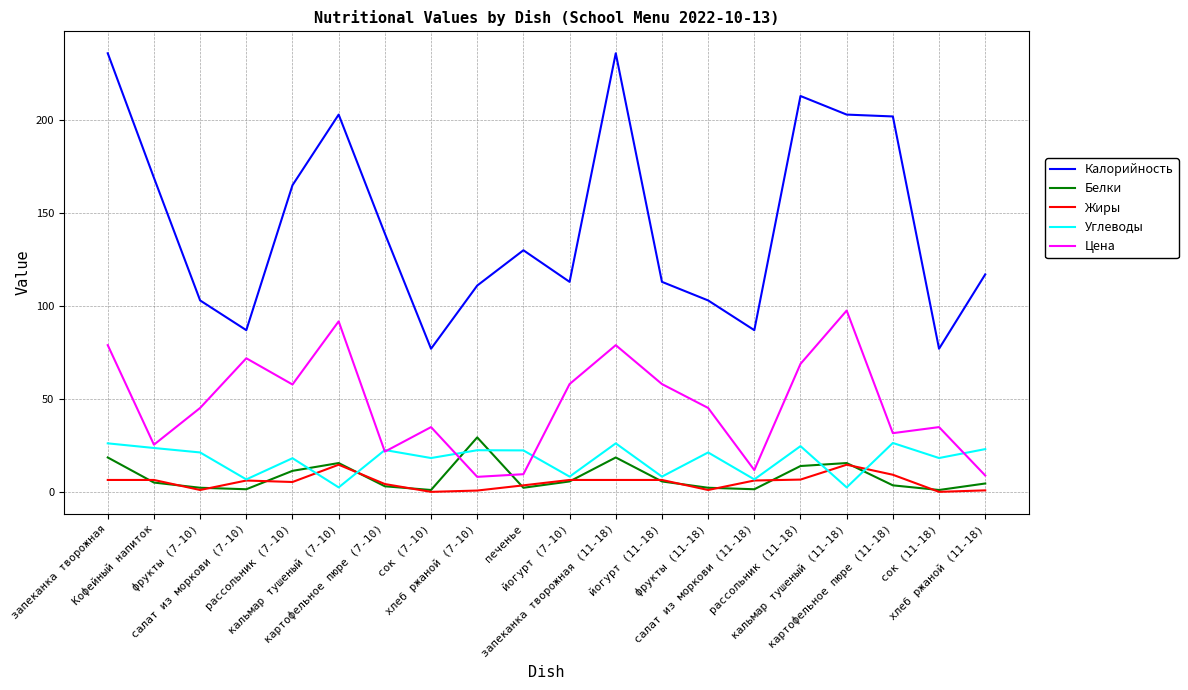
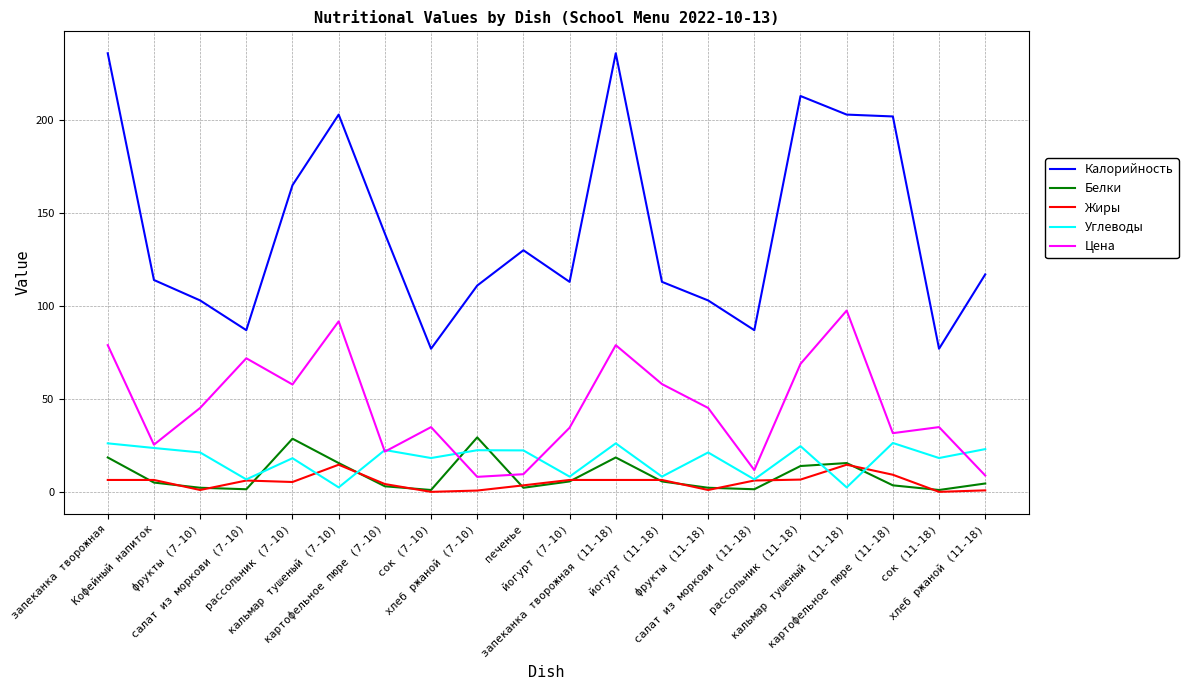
Калорийность, Кофейный напиток: 169 -> 114
Белки, рассольник (7-10): 11 -> 29
Цена, йогурт (7-10): 58 -> 35
